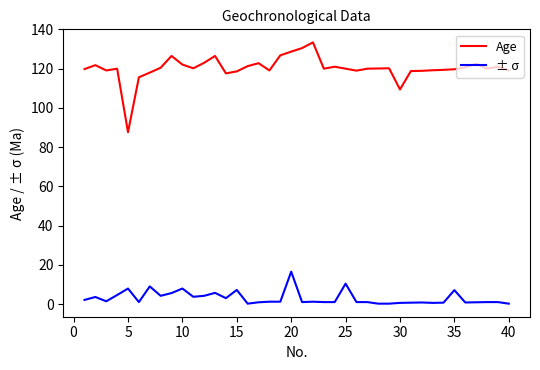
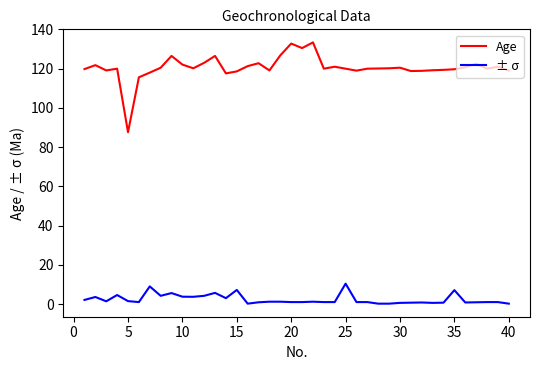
± σ, 5: 8 -> 2
± σ, 10: 8 -> 4
Age, 20: 129 -> 133
± σ, 20: 17 -> 1
Age, 30: 109 -> 121
